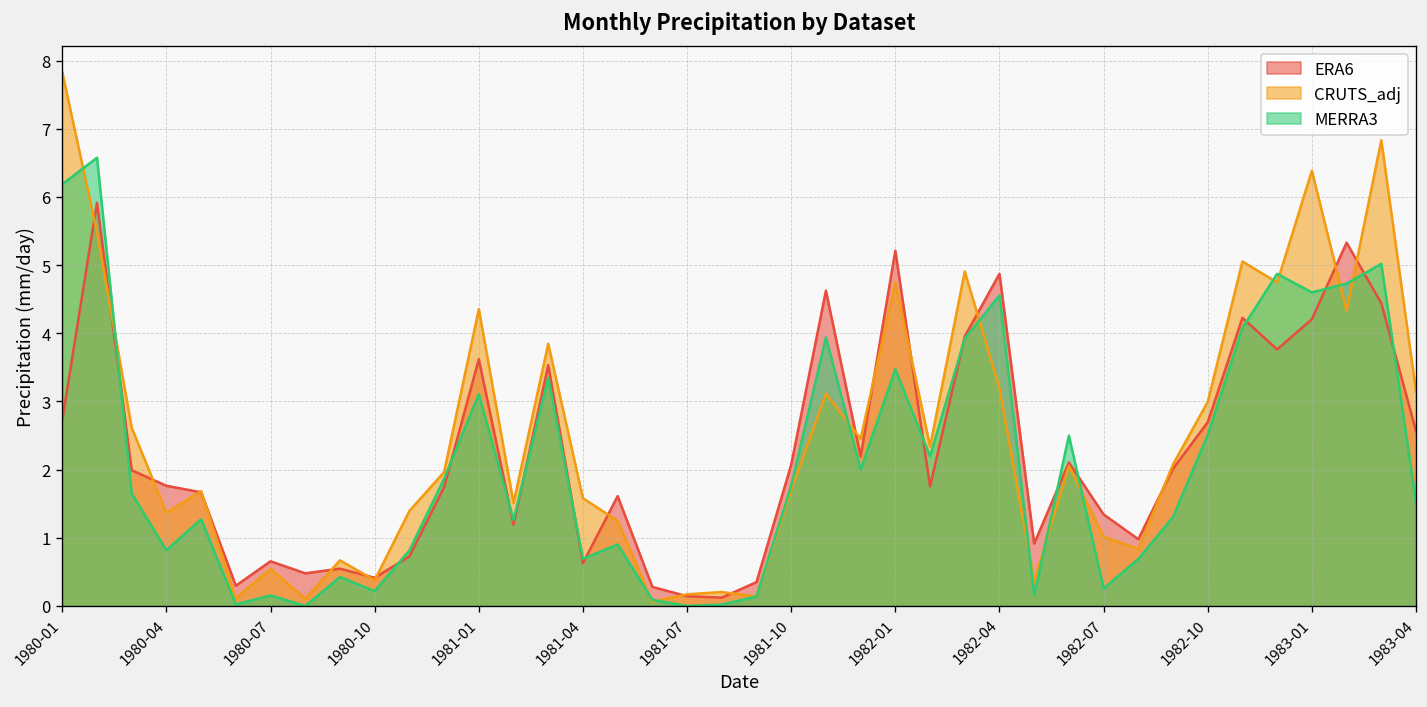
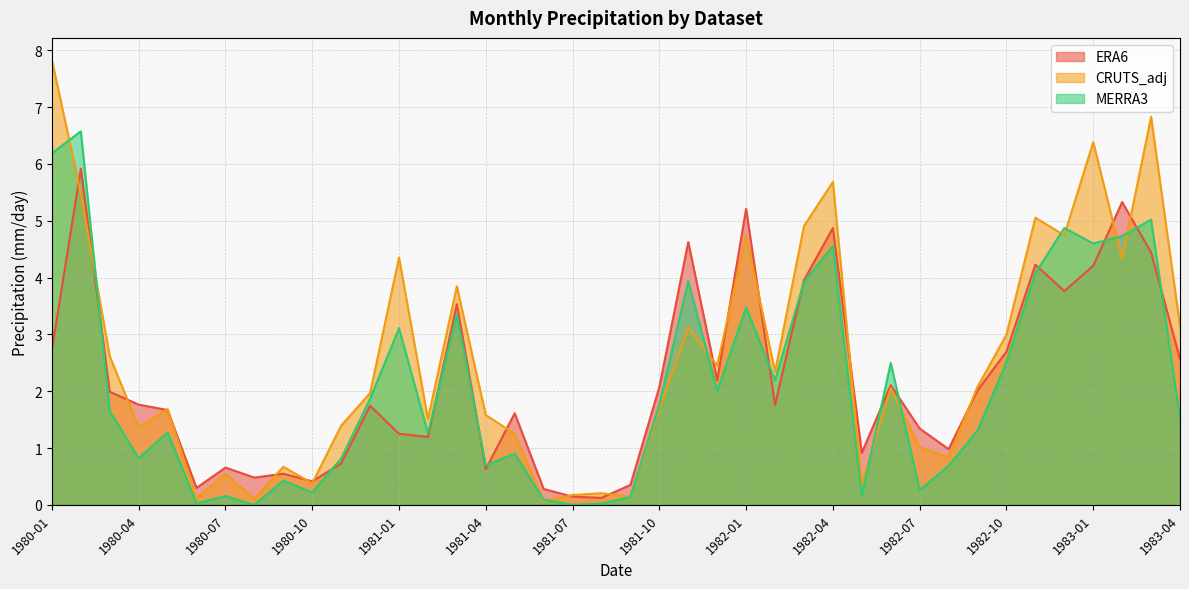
ERA6, 1981-01: 3.6 -> 1.3
CRUTS_adj, 1982-04: 3.2 -> 5.7
